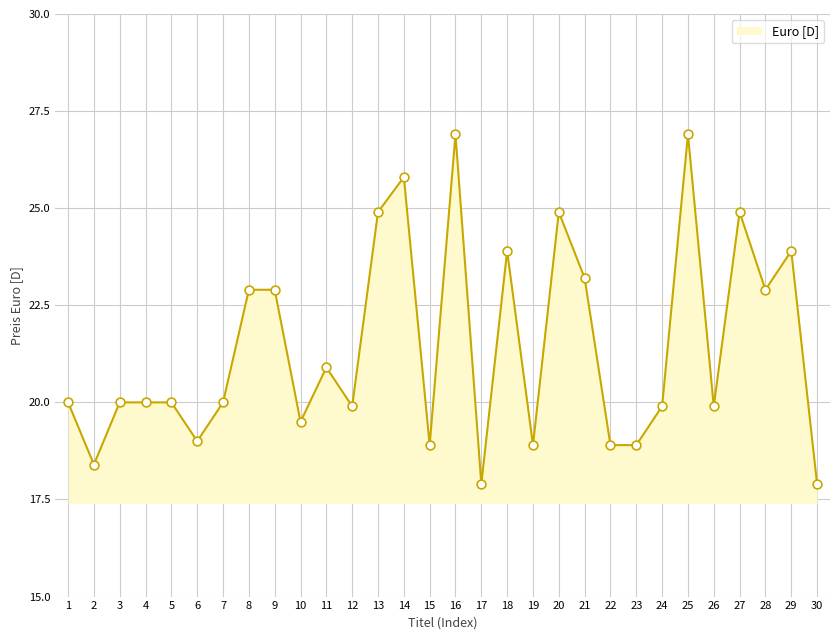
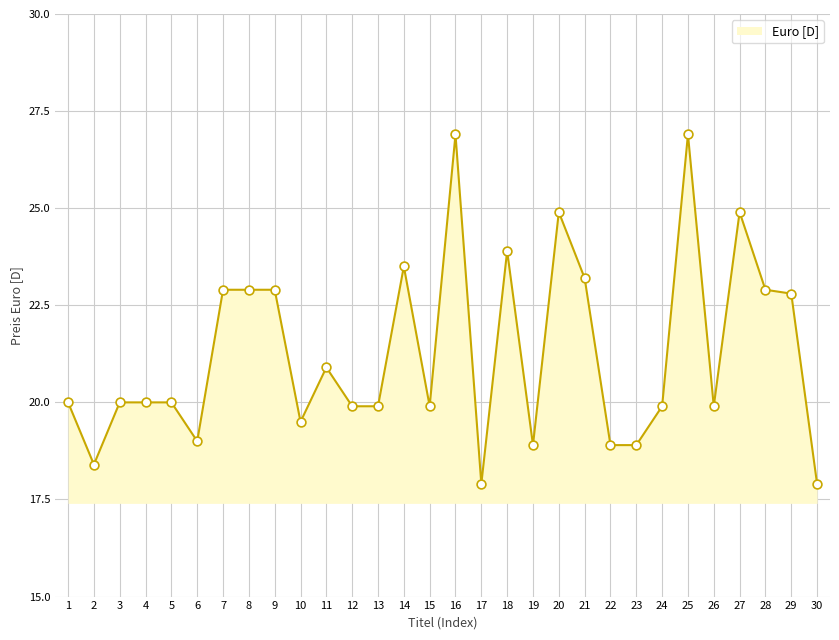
7: 20.0 -> 22.9
13: 24.9 -> 19.9
14: 25.8 -> 23.5
15: 18.9 -> 19.9
29: 23.9 -> 22.8
